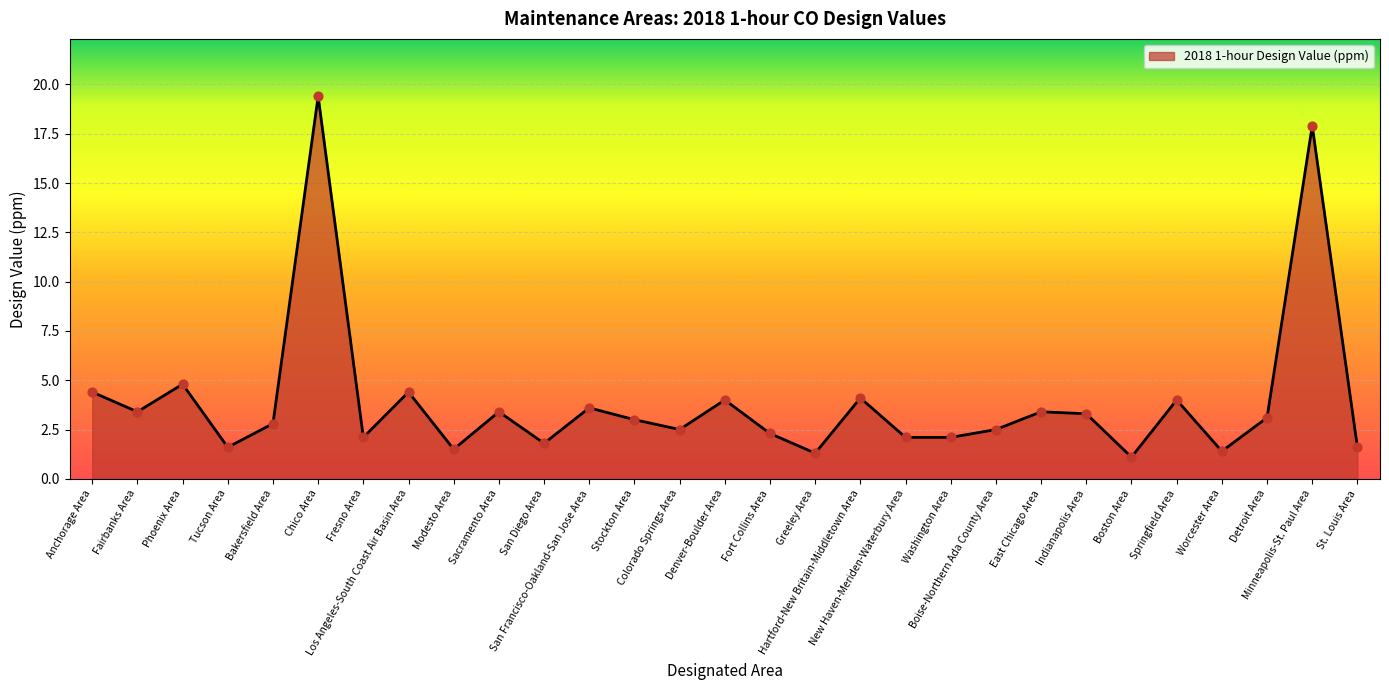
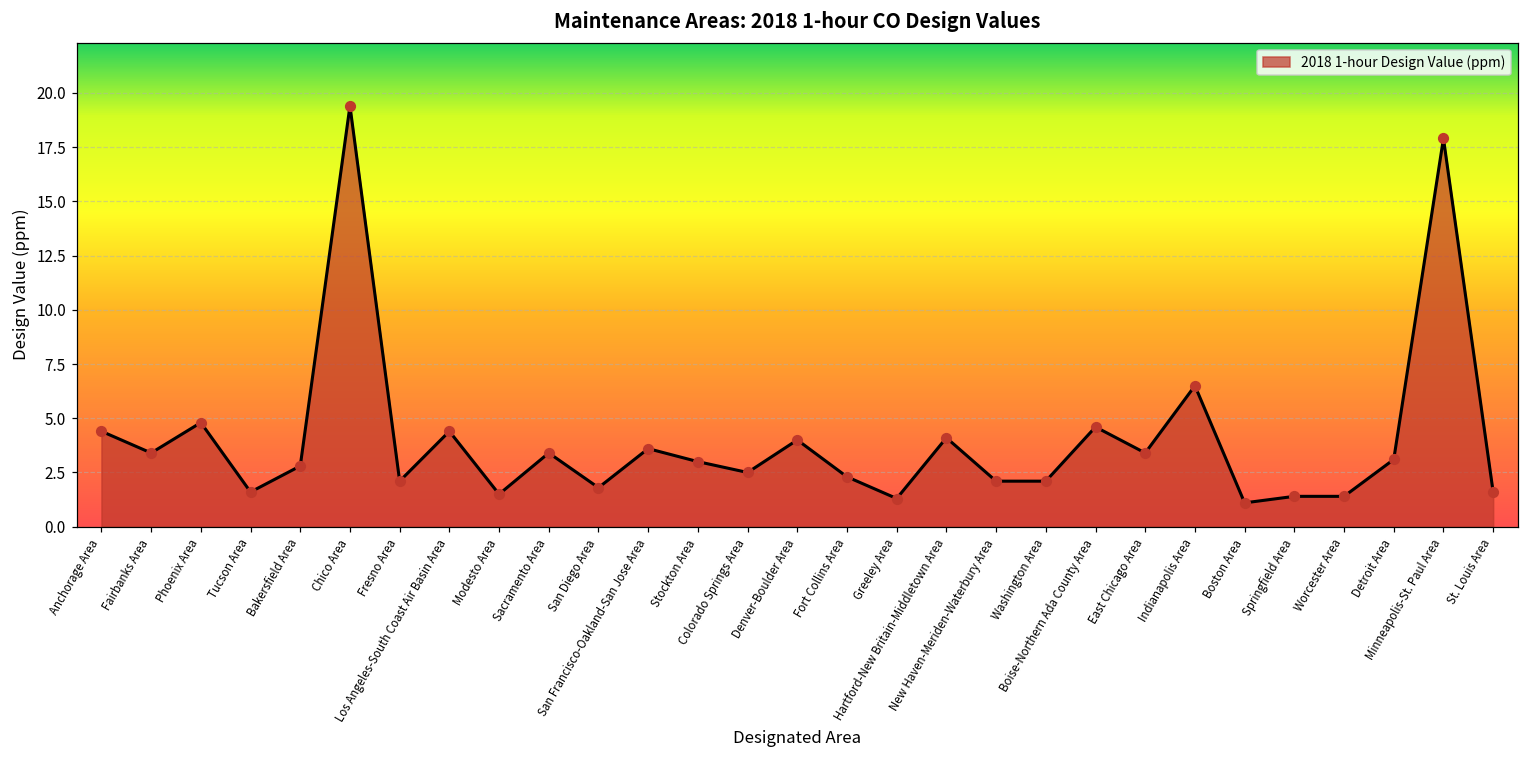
Boise-Northern Ada County Area: 2.5 -> 4.6
Indianapolis Area: 3.3 -> 6.5
Springfield Area: 4.0 -> 1.4
